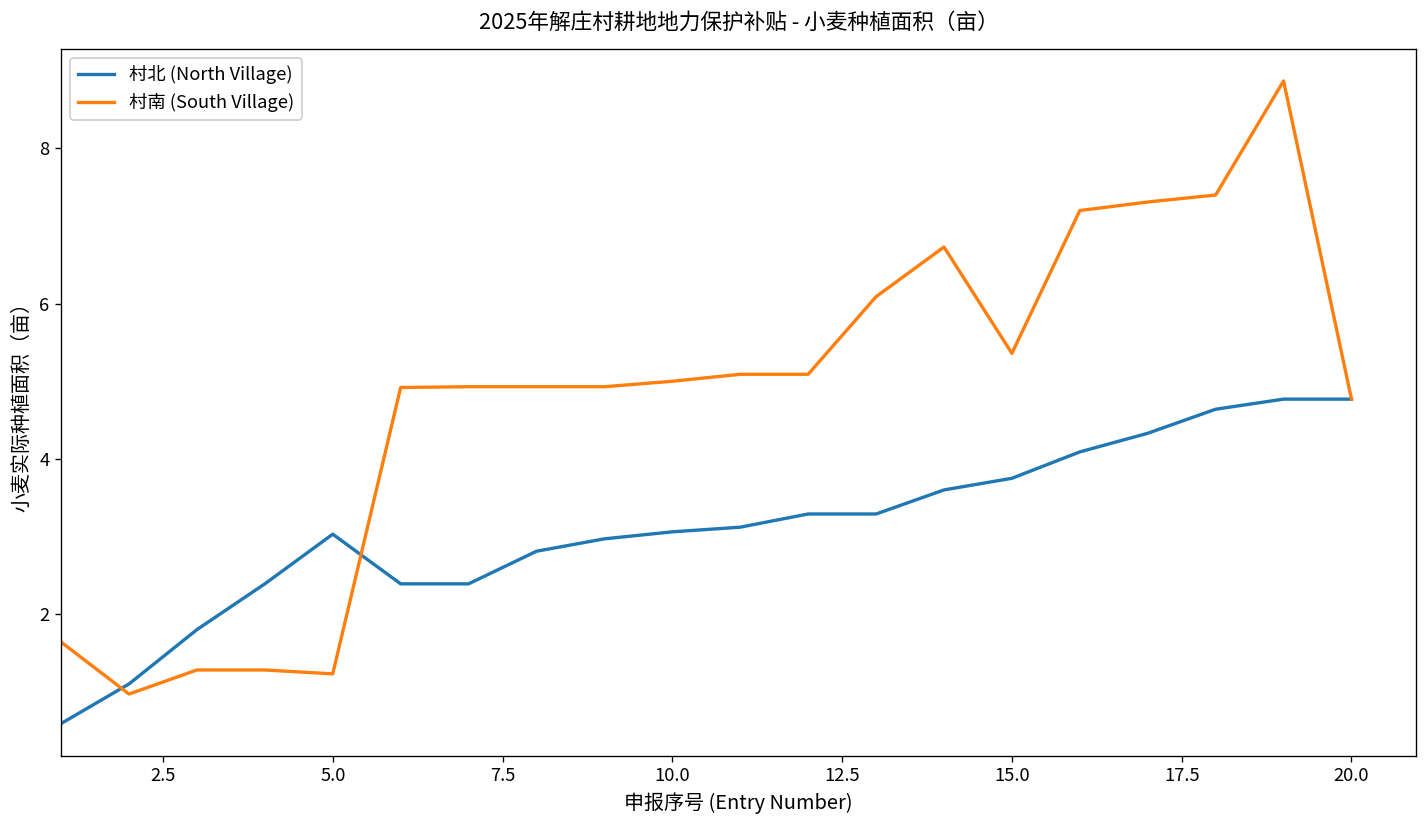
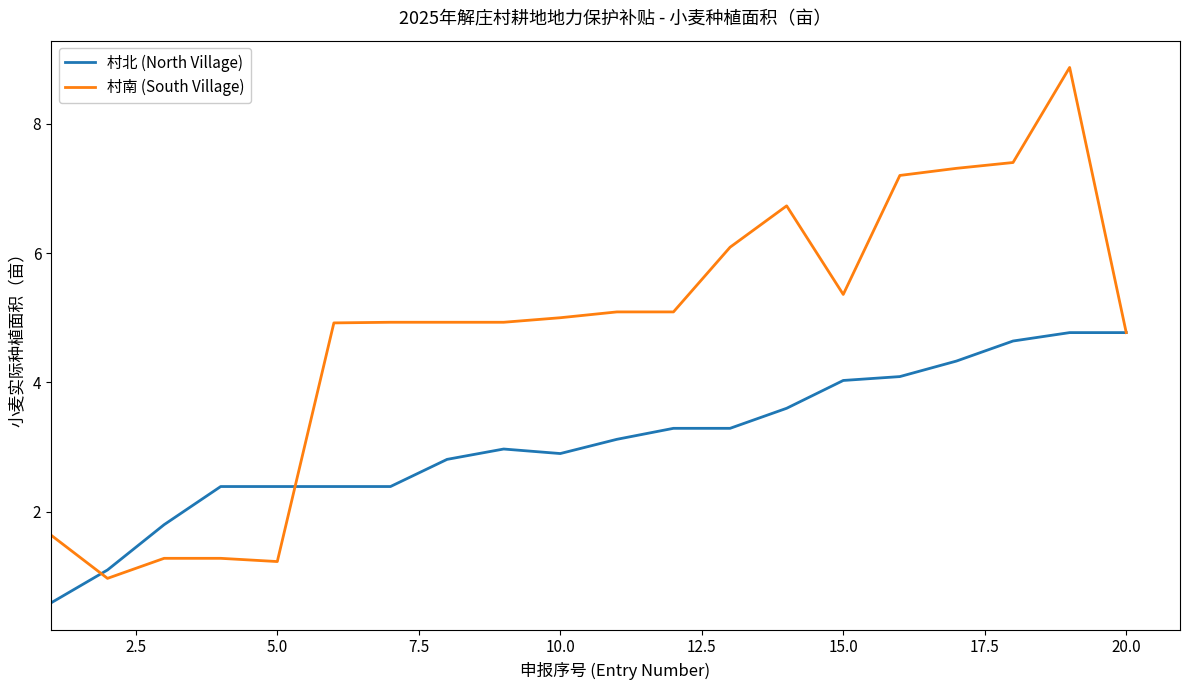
村北 (North Village), 5.0: 3.0 -> 2.4
村北 (North Village), 10.0: 3.1 -> 2.9
村北 (North Village), 15.0: 3.8 -> 4.0
